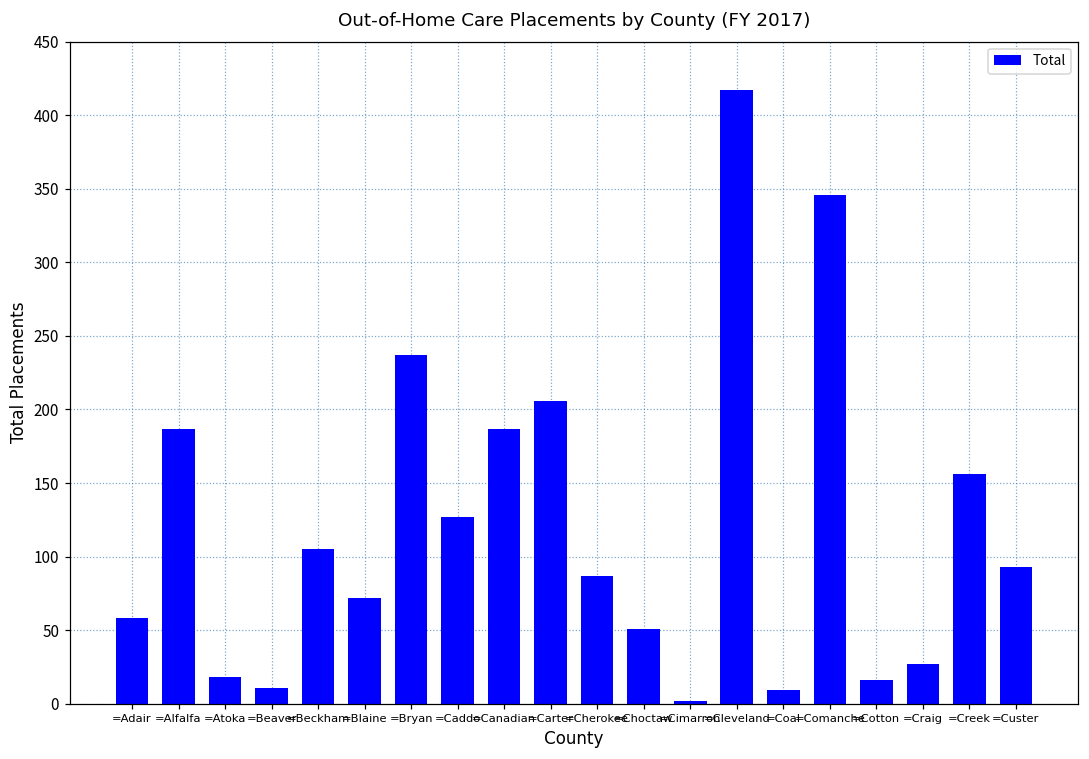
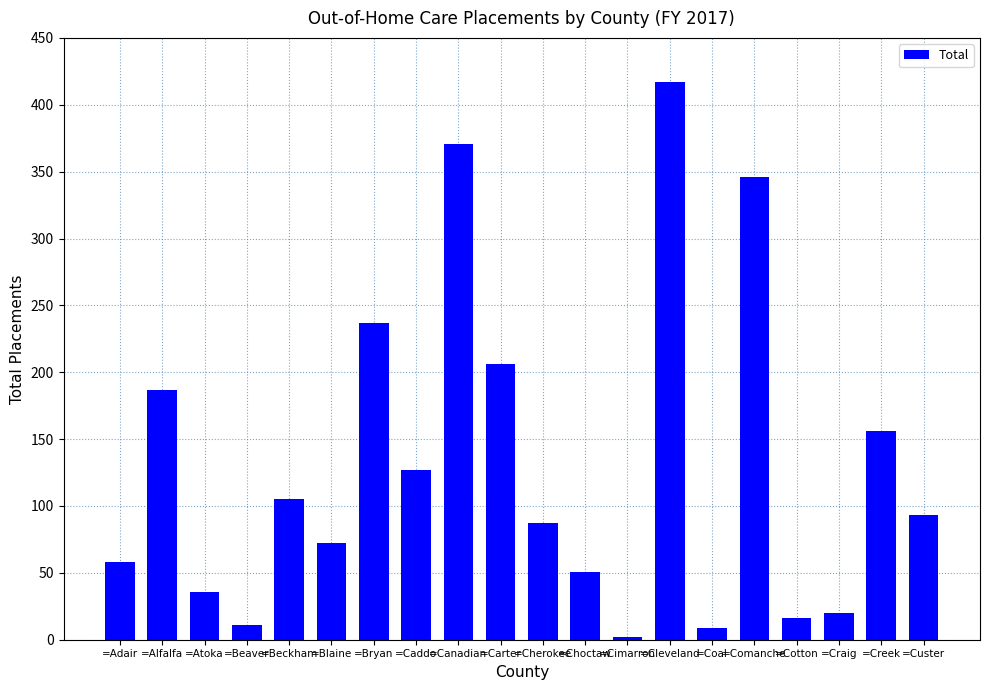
=Atoka: 18 -> 36
=Canadian: 187 -> 371
=Craig: 27 -> 20
